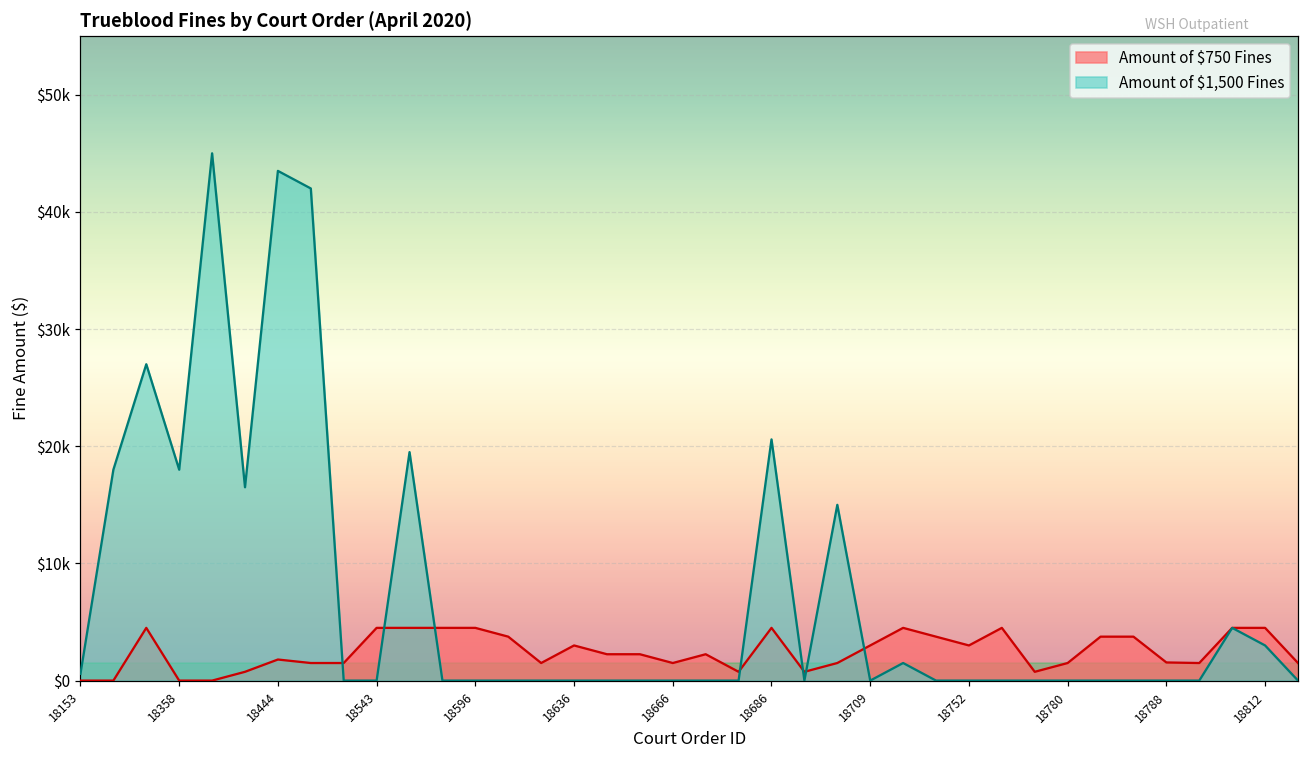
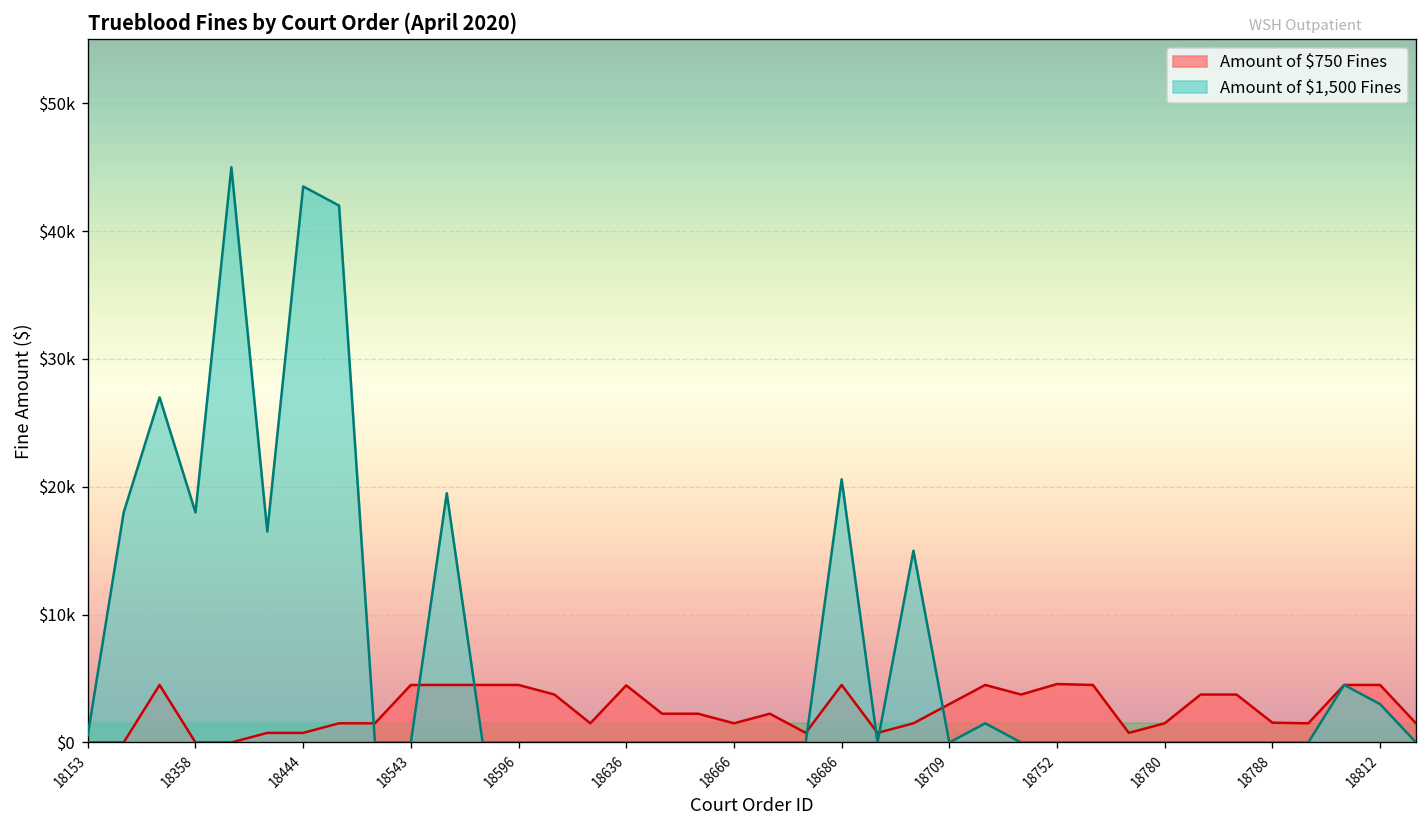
Amount of $750 Fines, 18444: $1800 -> $800
Amount of $750 Fines, 18636: $3000 -> $4500
Amount of $750 Fines, 18752: $3000 -> $4600
